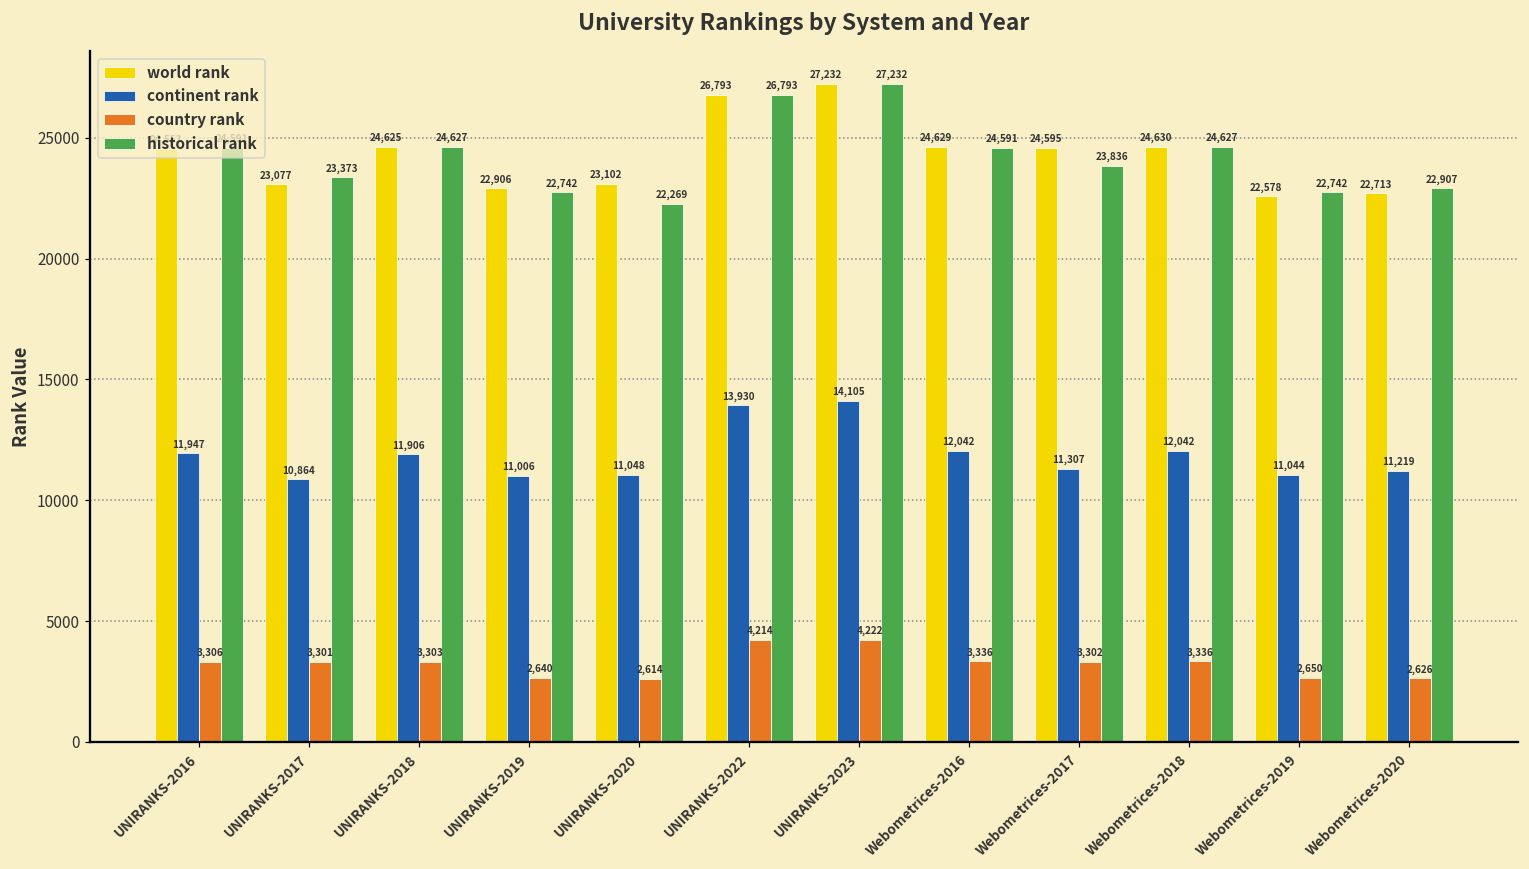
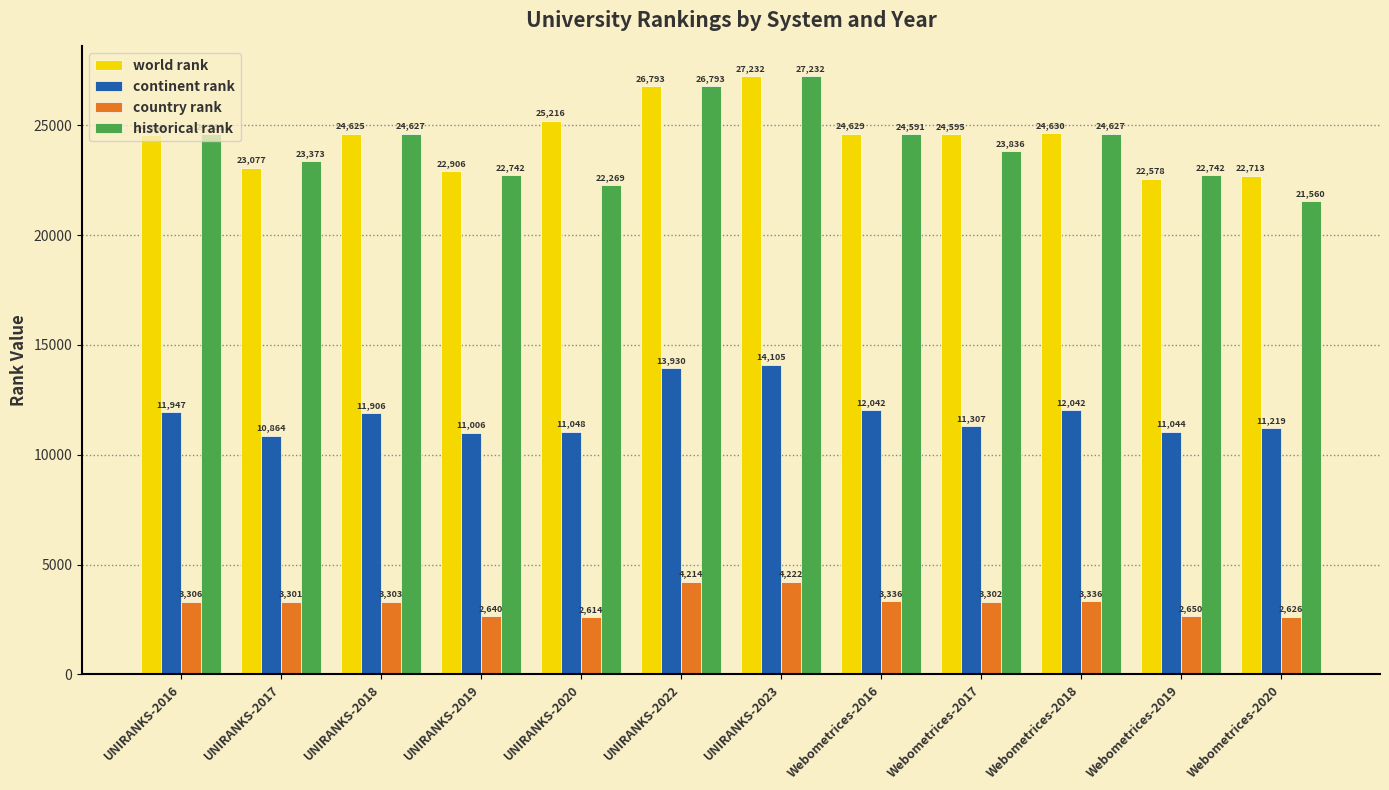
world rank, UNIRANKS-2020: 23,102 -> 25,216
historical rank, Webometrices-2020: 22,907 -> 21,560
